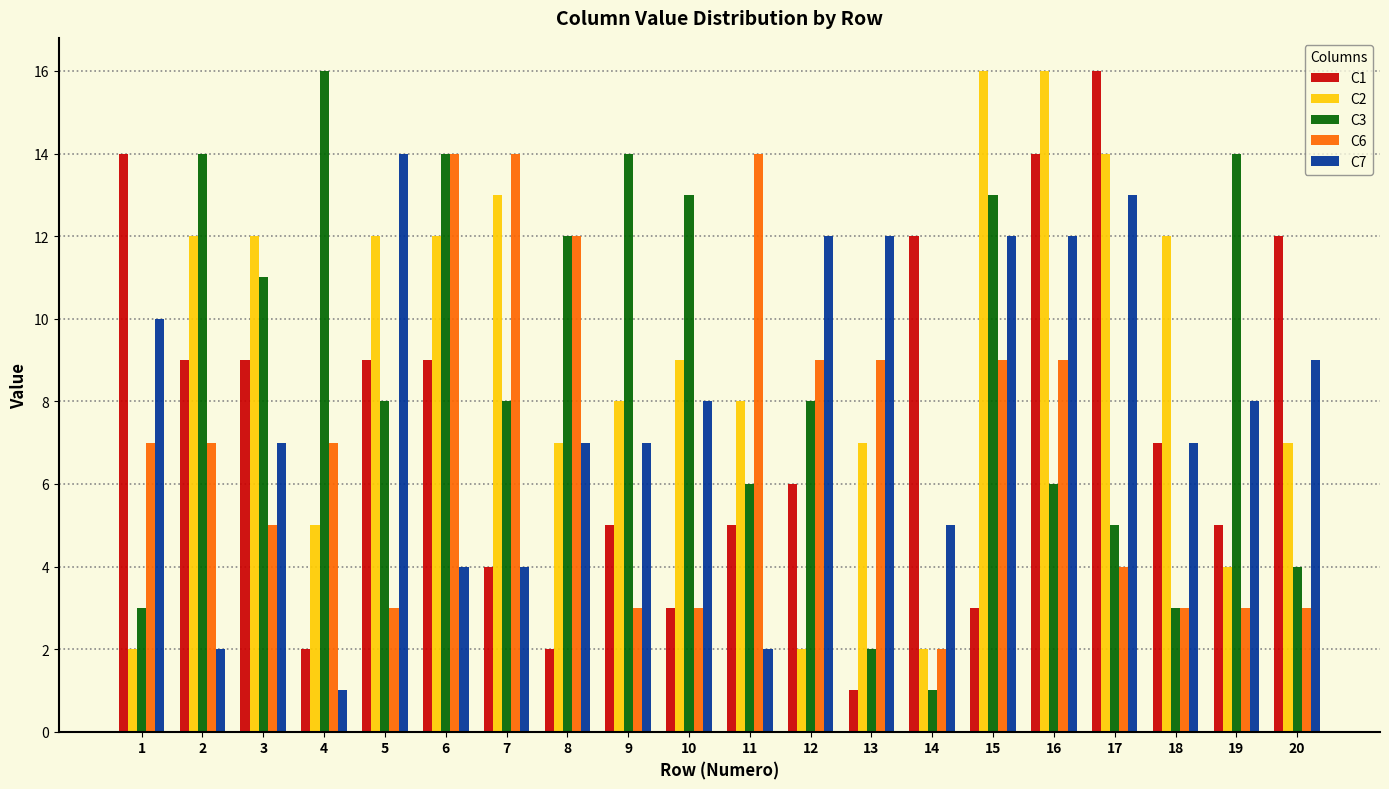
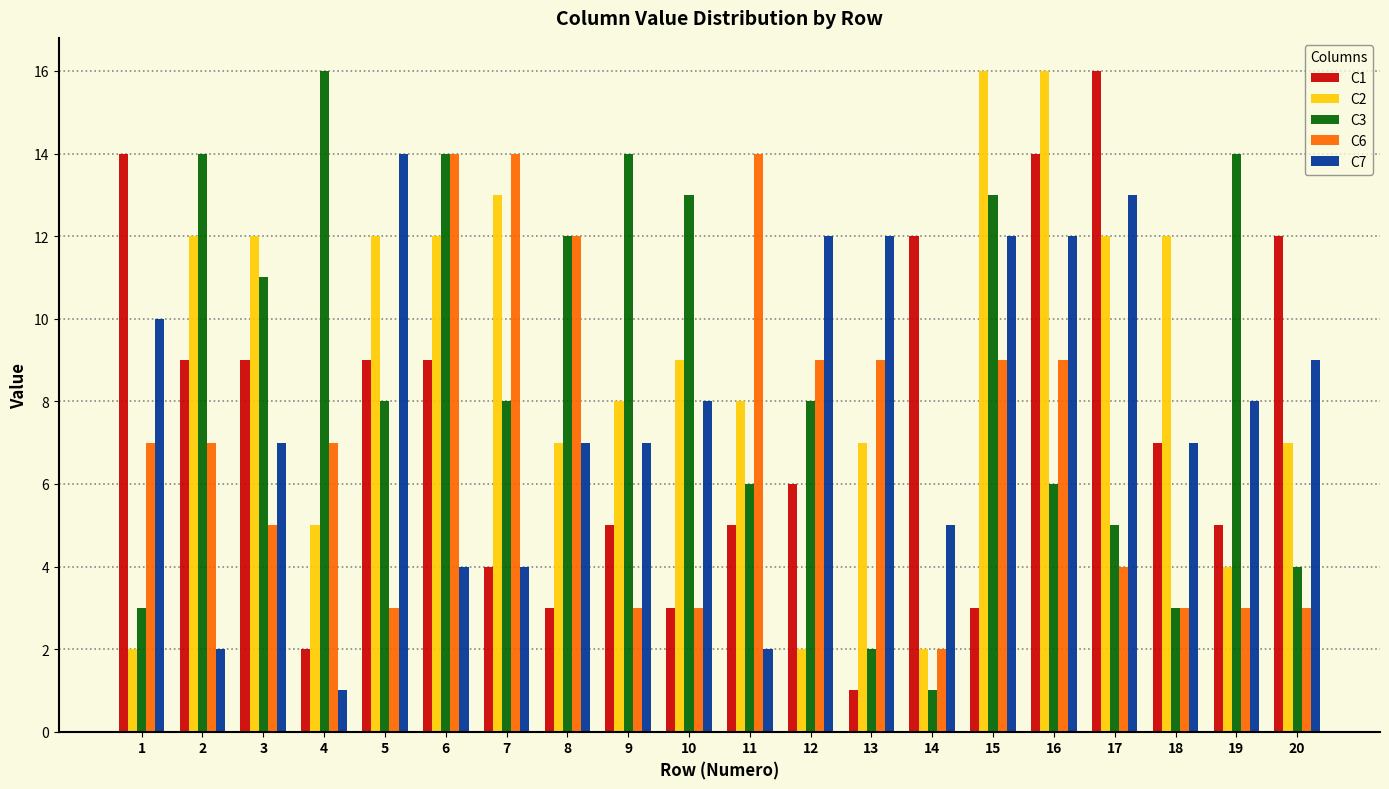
C1, 8: 2 -> 3
C2, 17: 14 -> 12
